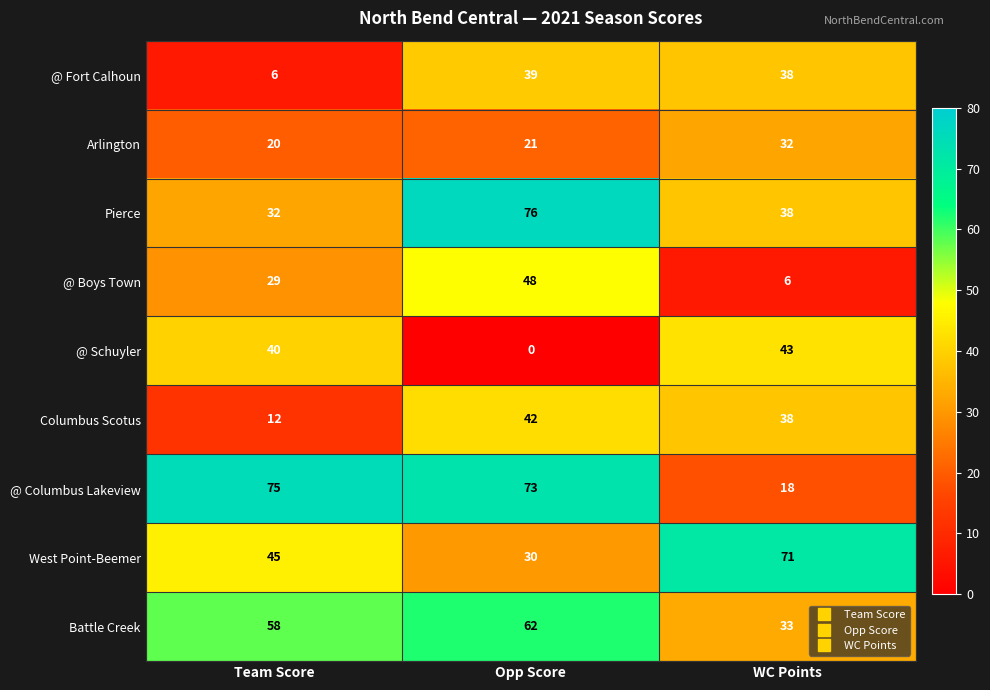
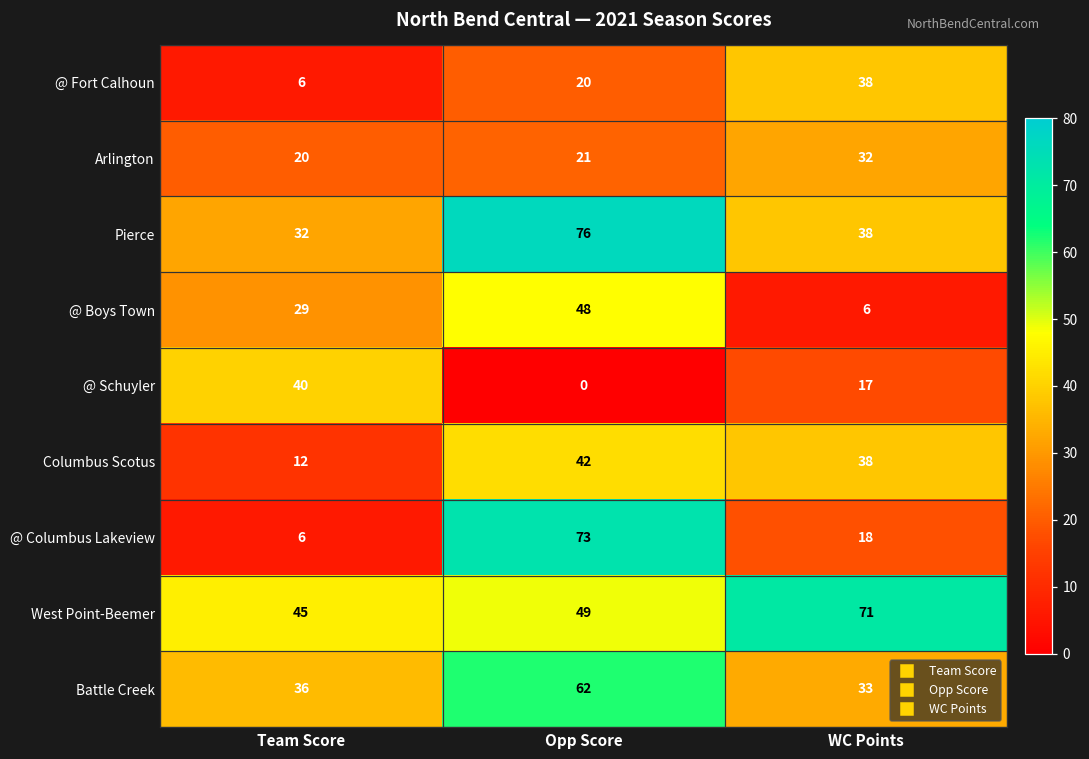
@ Fort Calhoun, Opp Score: 39 -> 20
@ Schuyler, WC Points: 43 -> 17
@ Columbus Lakeview, Team Score: 75 -> 6
West Point-Beemer, Opp Score: 30 -> 49
Battle Creek, Team Score: 58 -> 36
